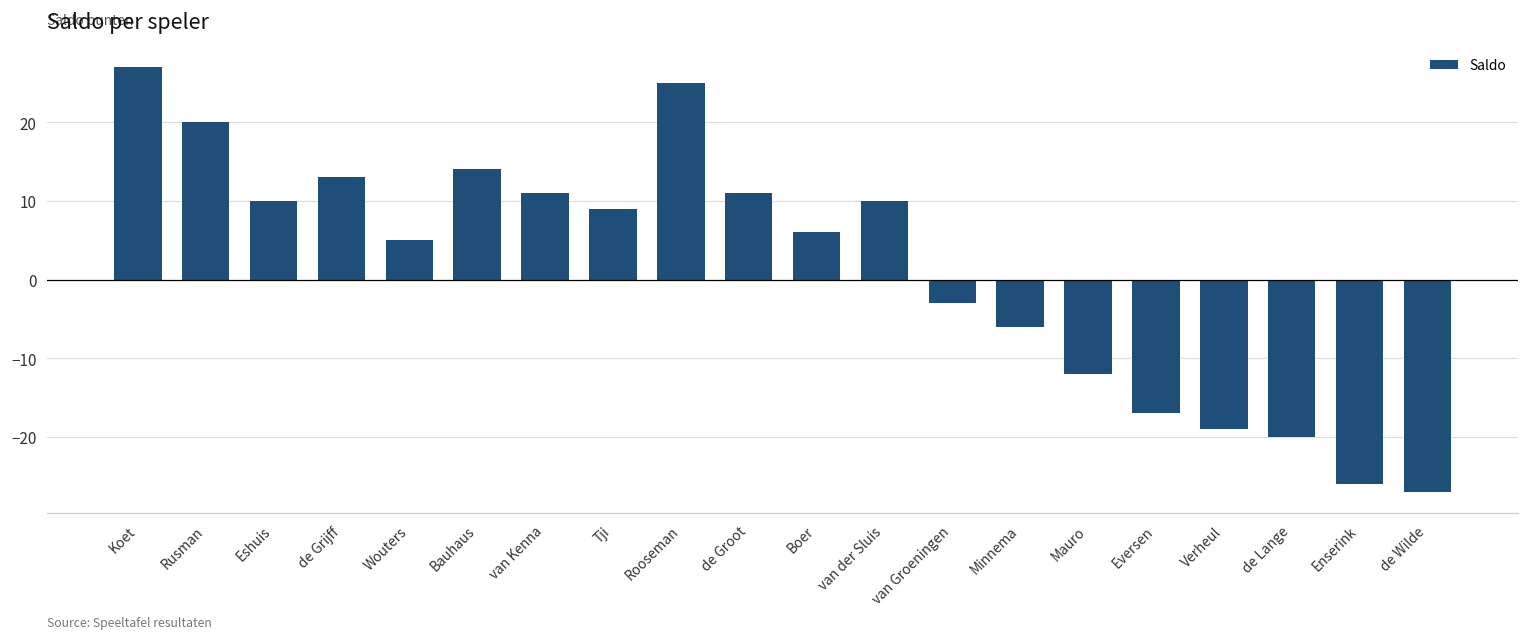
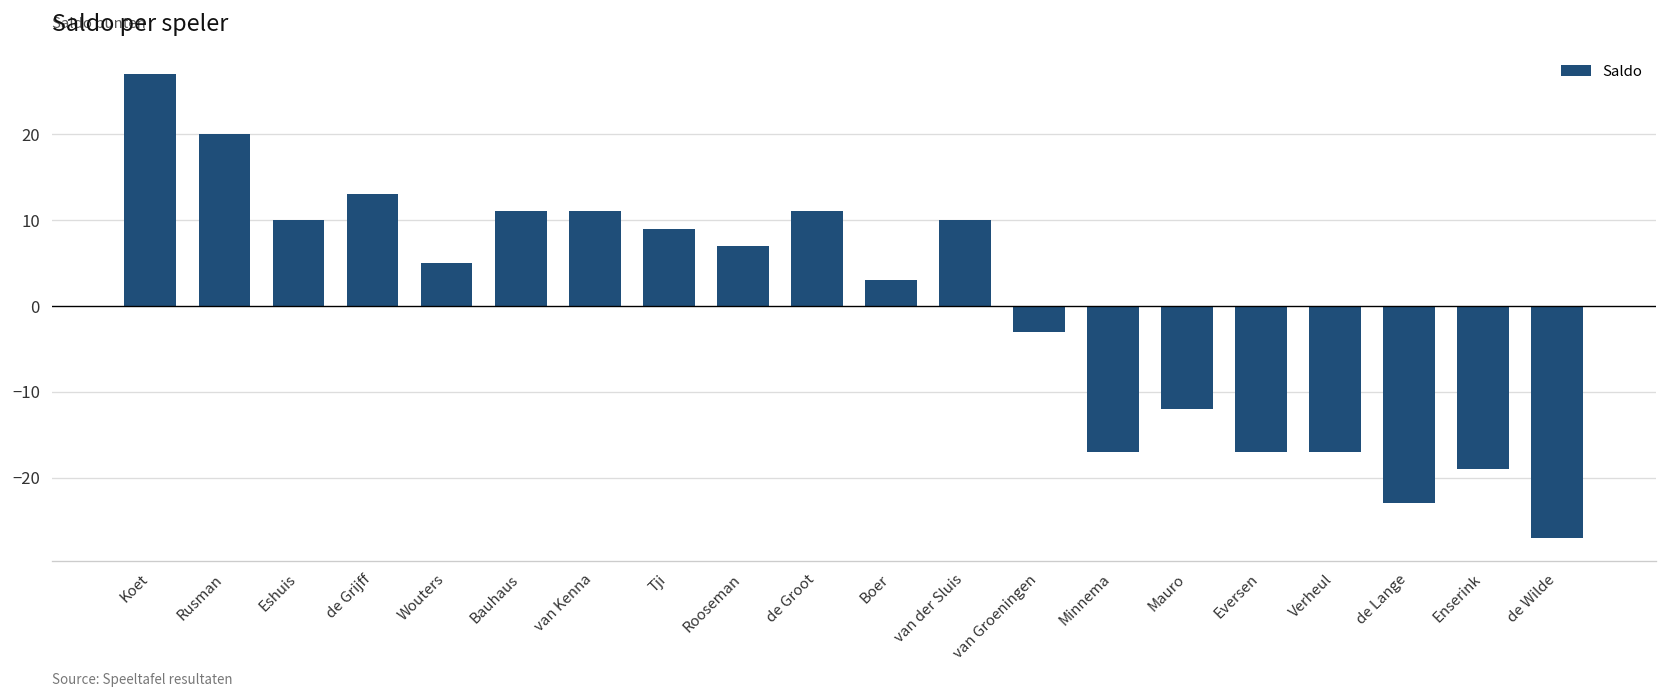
Bauhaus: 14 -> 11
Rooseman: 25 -> 7
Boer: 6 -> 3
Minnema: -6 -> -17
Verheul: -19 -> -17
de Lange: -20 -> -23
Enserink: -26 -> -19
